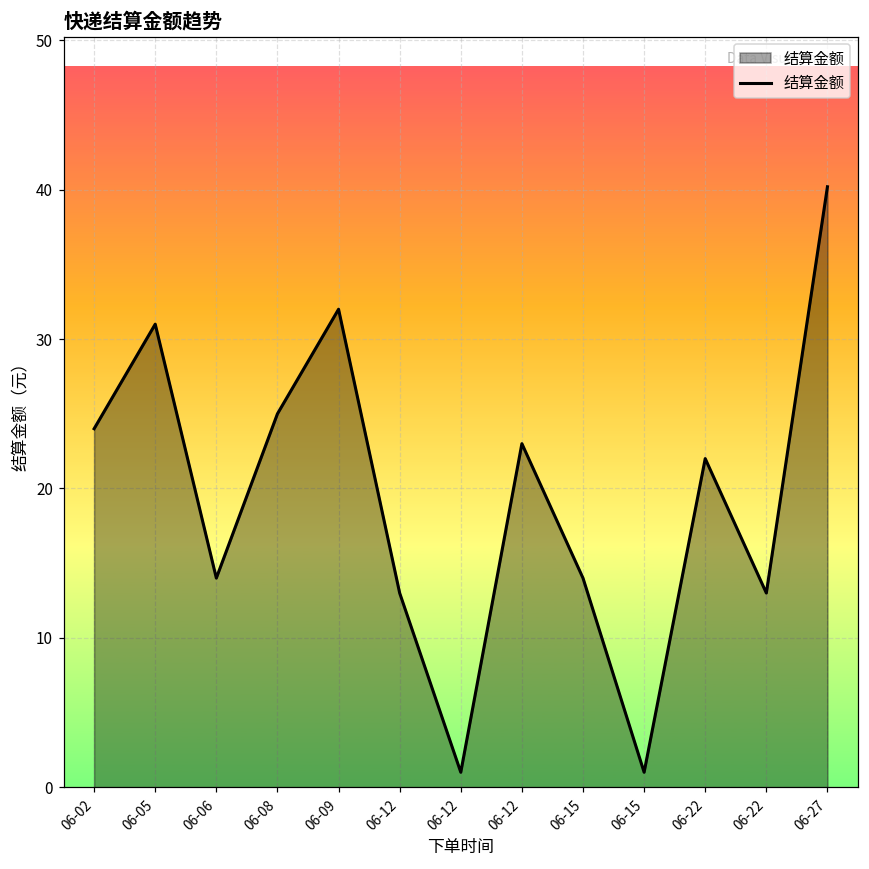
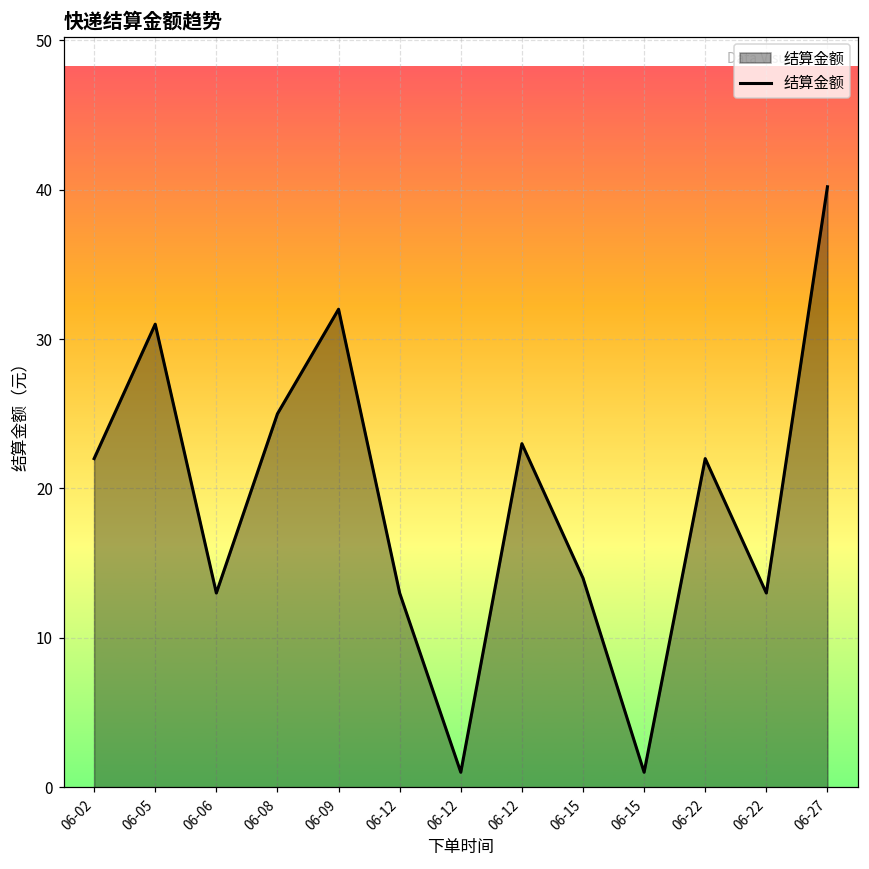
06-02: 24 -> 22
06-06: 14 -> 13
